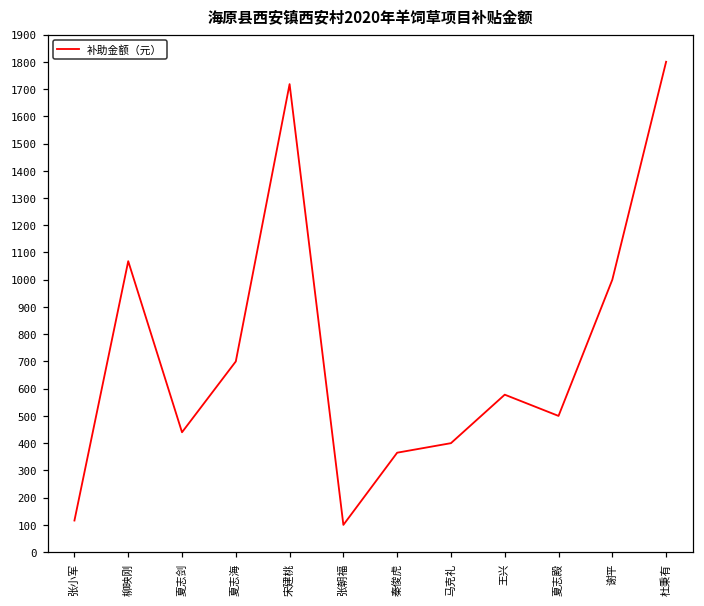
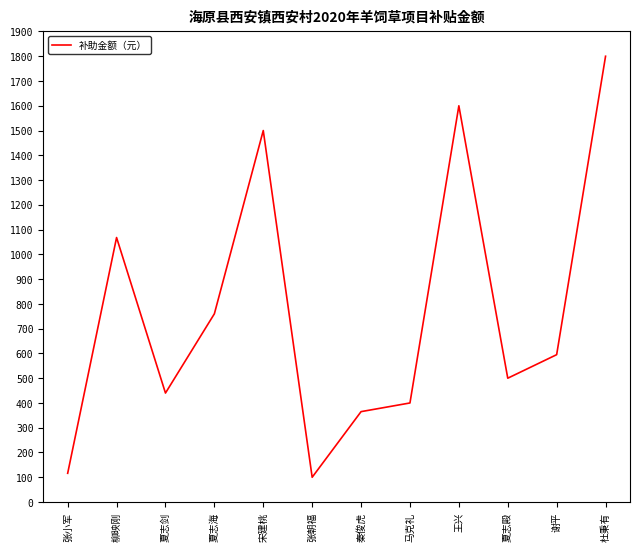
夏志海: 700 -> 760
宋建桃: 1720 -> 1500
王兴: 580 -> 1600
谢平: 1000 -> 600
